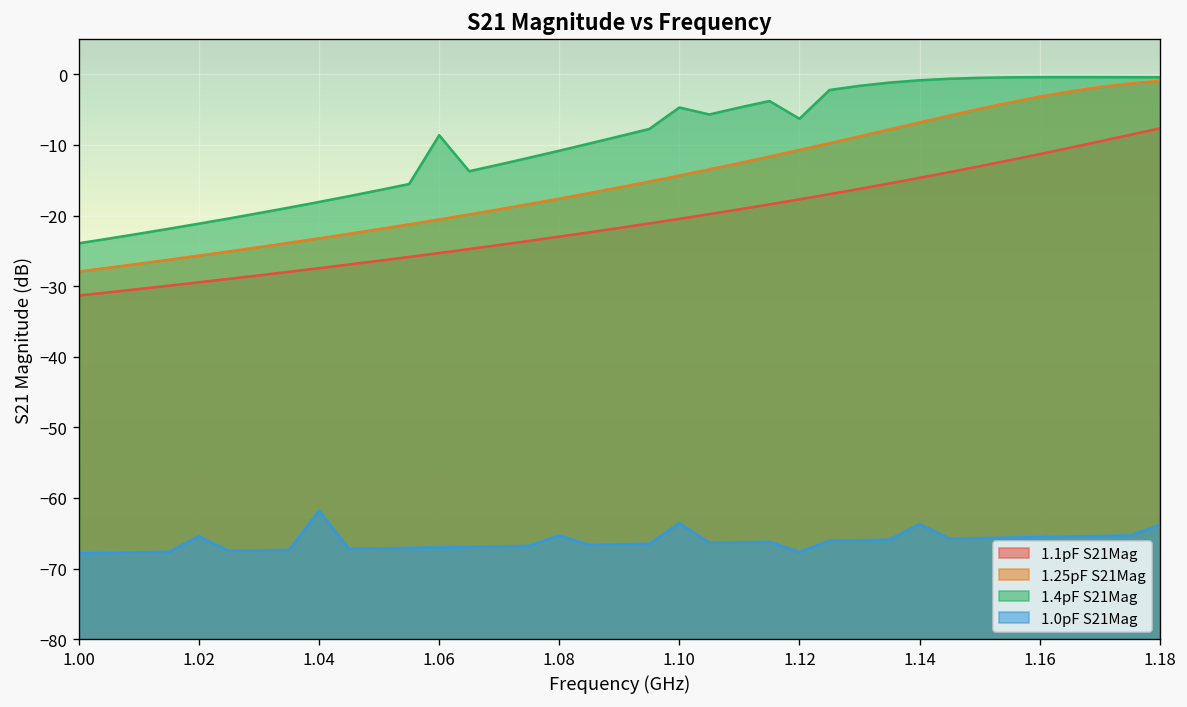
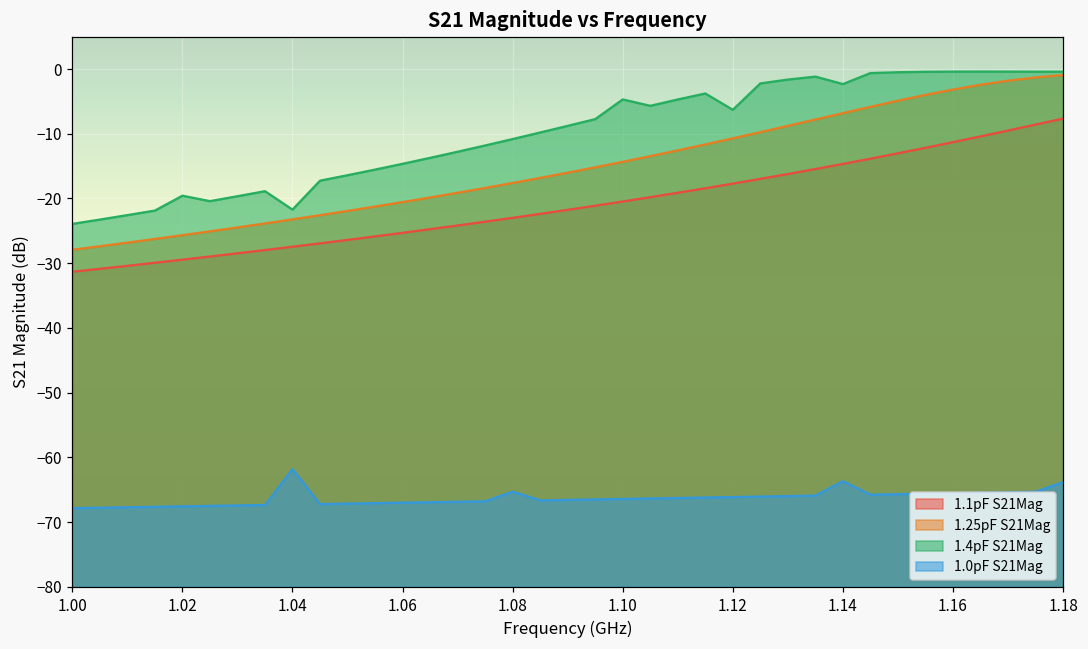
1.4pF S21Mag, 1.02: -21 -> -20
1.0pF S21Mag, 1.02: -65 -> -68
1.4pF S21Mag, 1.04: -18 -> -22
1.4pF S21Mag, 1.06: -9 -> -15
1.0pF S21Mag, 1.10: -64 -> -66
1.0pF S21Mag, 1.12: -68 -> -66
1.4pF S21Mag, 1.14: -1 -> -2
